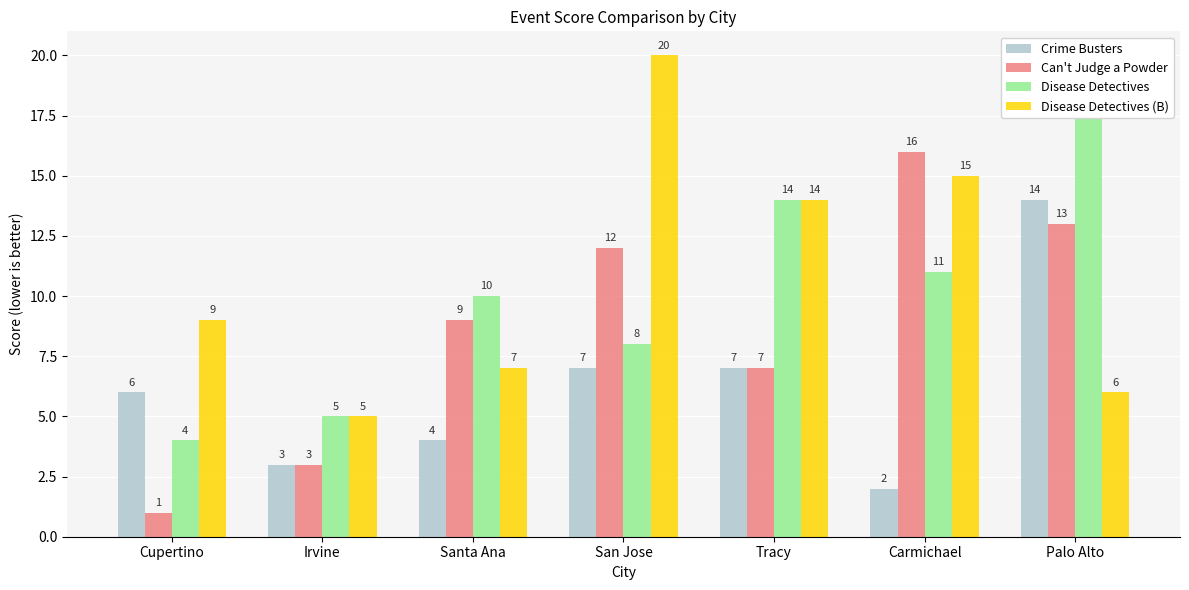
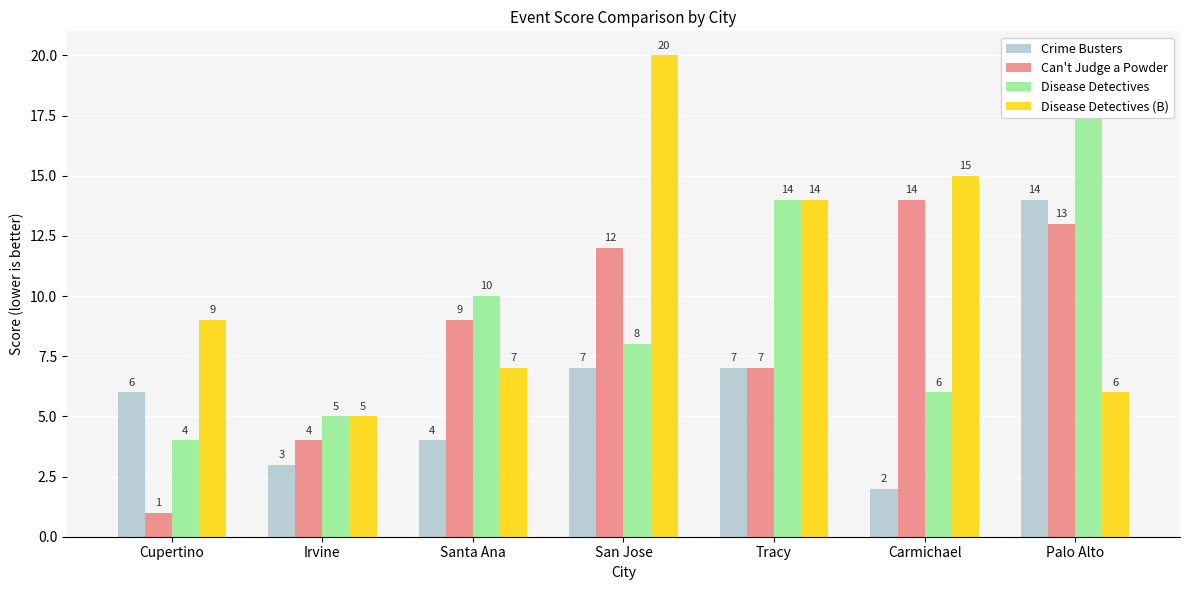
Can't Judge a Powder, Irvine: 3 -> 4
Can't Judge a Powder, Carmichael: 16 -> 14
Disease Detectives, Carmichael: 11 -> 6
